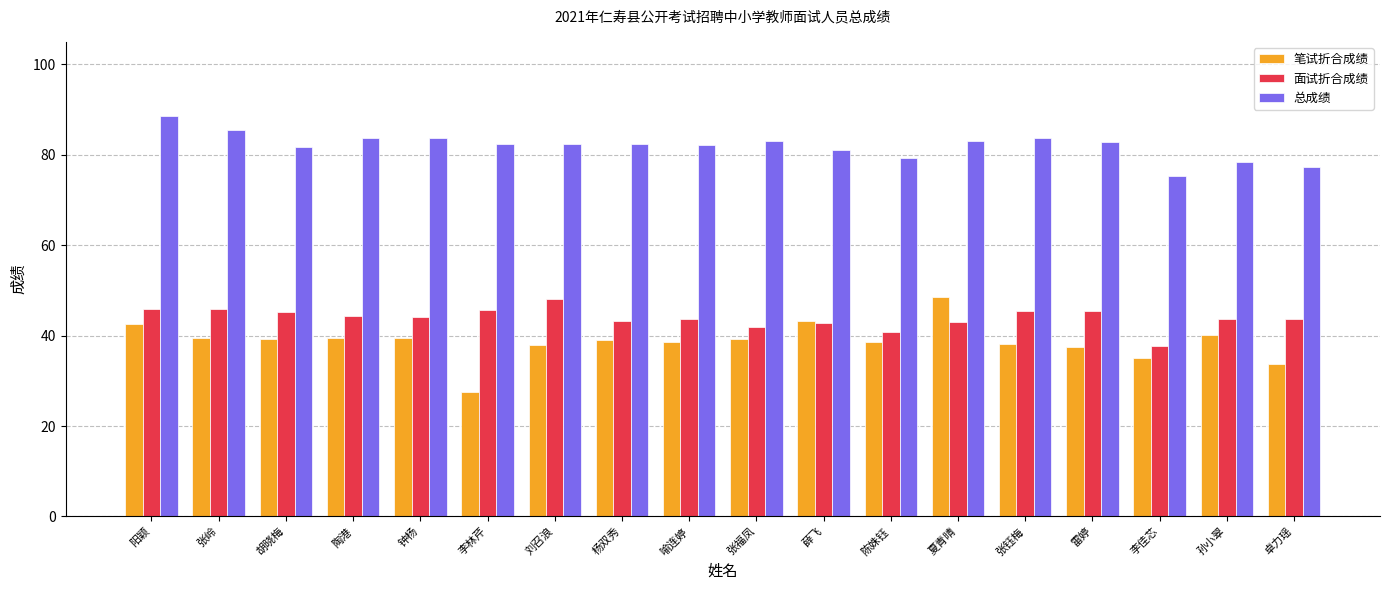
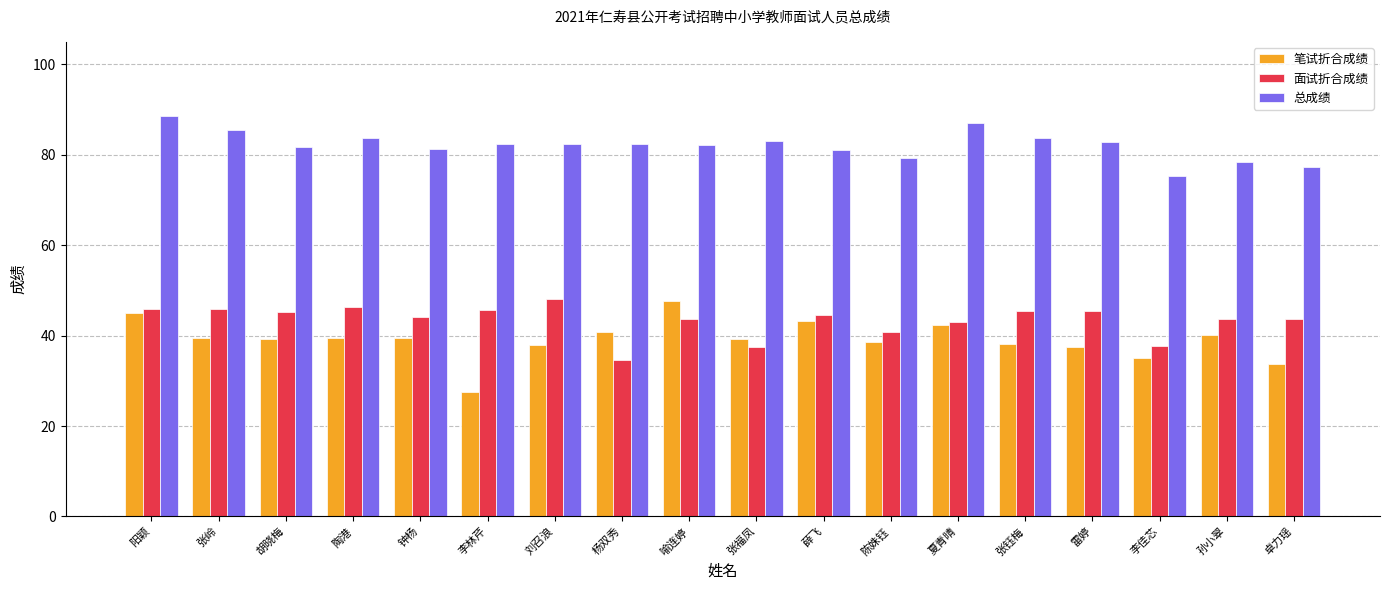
笔试折合成绩, 阳颖: 43 -> 45
面试折合成绩, 陶港: 44 -> 46
总成绩, 钟杨: 84 -> 81
笔试折合成绩, 杨双秀: 39 -> 41
面试折合成绩, 杨双秀: 43 -> 35
笔试折合成绩, 喻连婷: 39 -> 48
面试折合成绩, 张福凤: 42 -> 37
面试折合成绩, 薛飞: 43 -> 45
笔试折合成绩, 夏青晴: 49 -> 42
总成绩, 夏青晴: 83 -> 87
